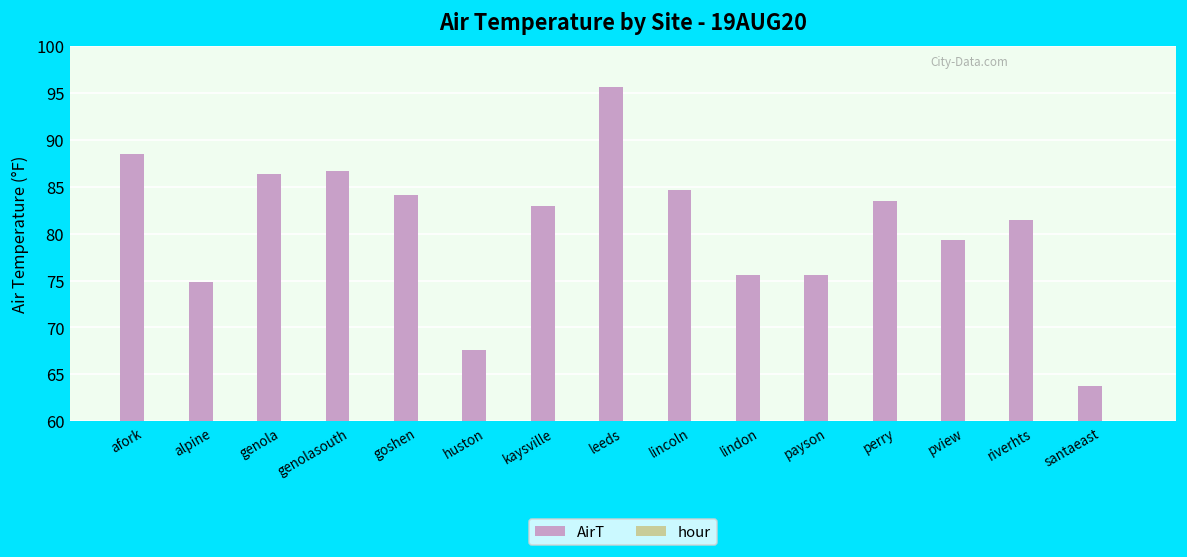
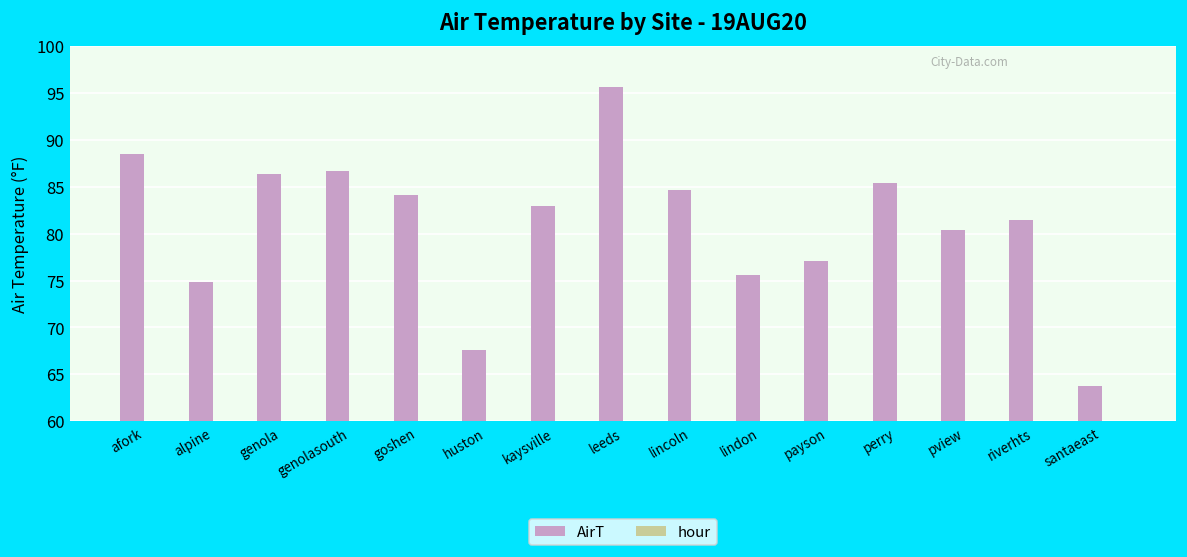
AirT, payson: 76 -> 77
AirT, perry: 84 -> 85
AirT, pview: 79 -> 80
